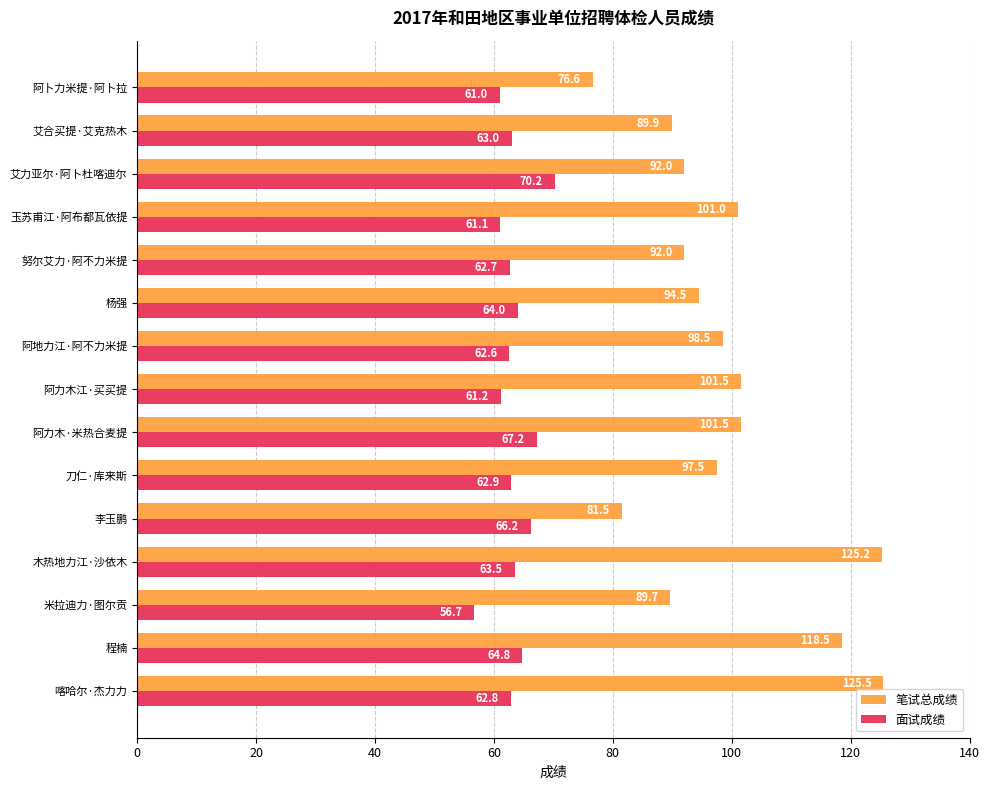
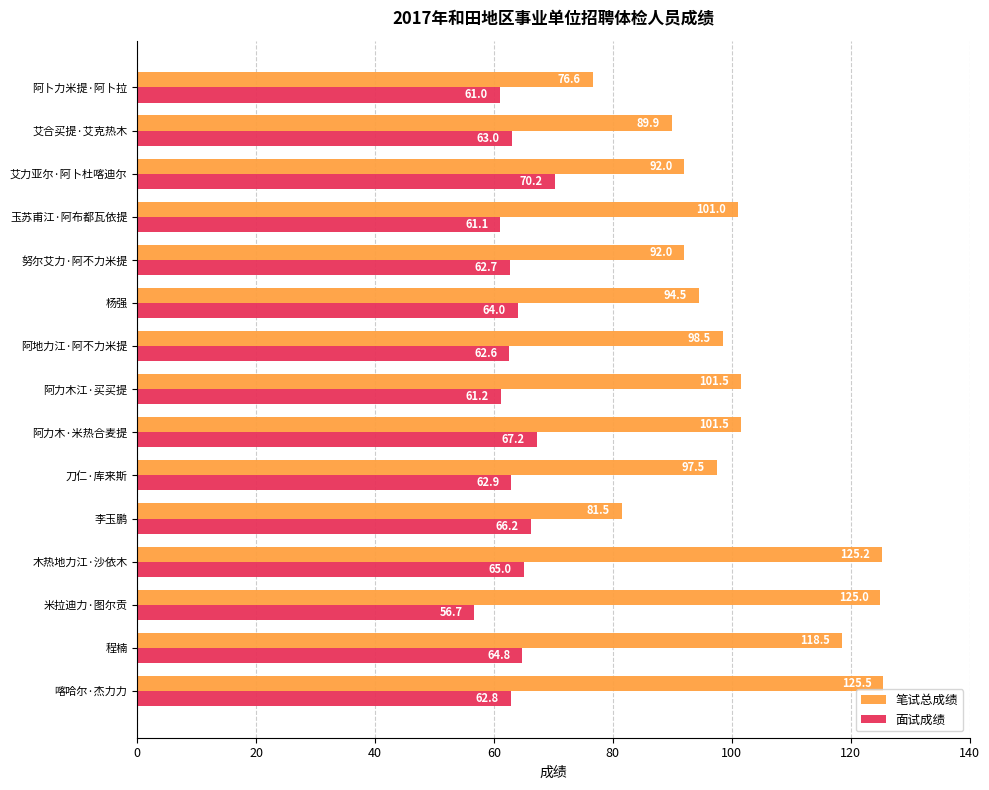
面试成绩, 木热地力江·沙依木: 63.5 -> 65.0
笔试总成绩, 米拉迪力·图尔贡: 89.7 -> 125.0
